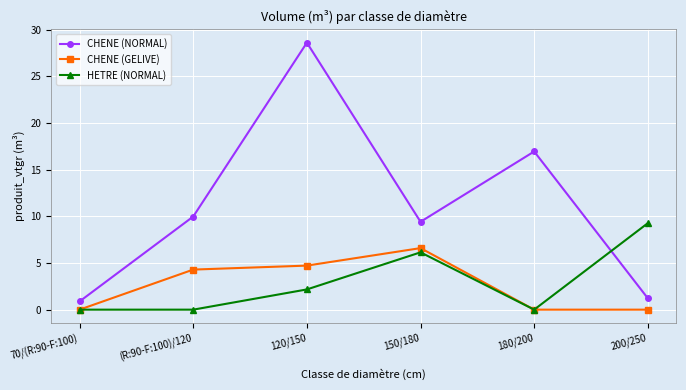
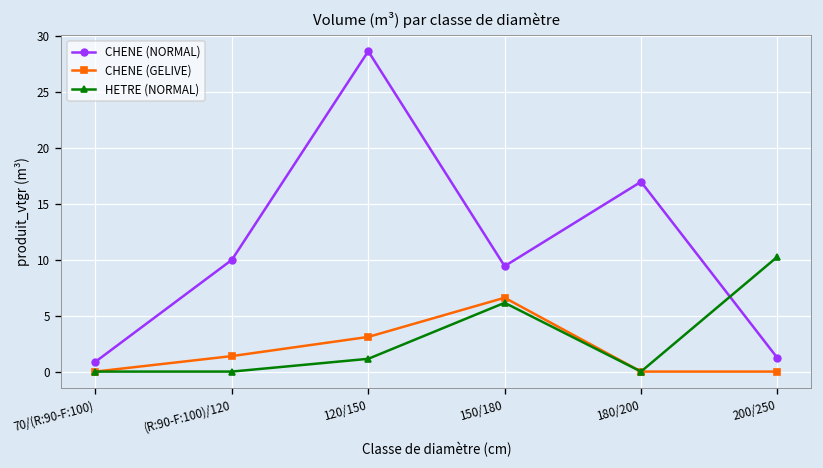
CHENE (GELIVE), (R:90-F:100)/120: 4 -> 1
CHENE (GELIVE), 120/150: 5 -> 3
HETRE (NORMAL), 120/150: 2 -> 1
HETRE (NORMAL), 200/250: 9 -> 10
